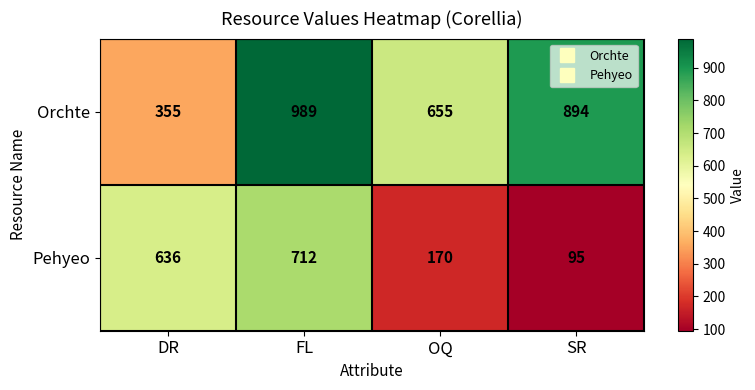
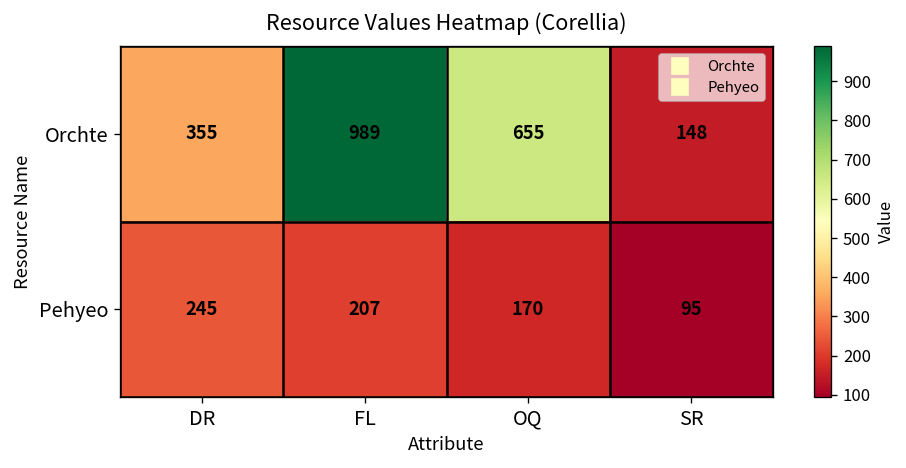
Orchte, SR: 894 -> 148
Pehyeo, DR: 636 -> 245
Pehyeo, FL: 712 -> 207
